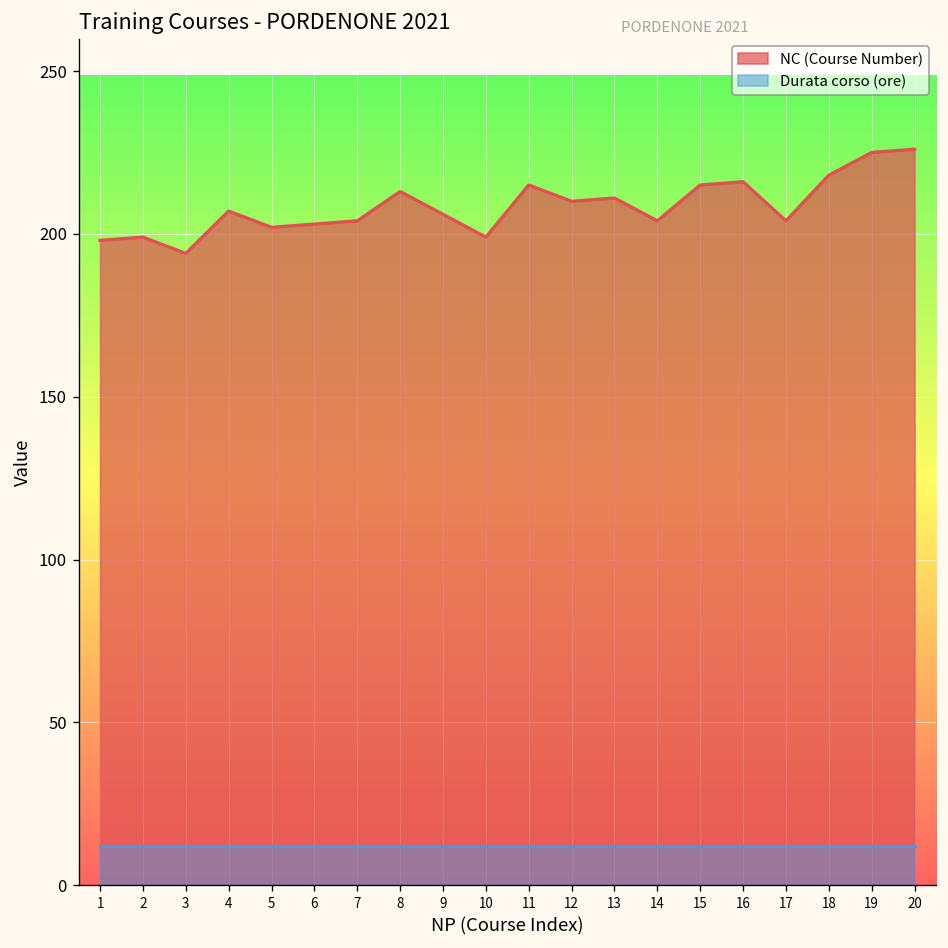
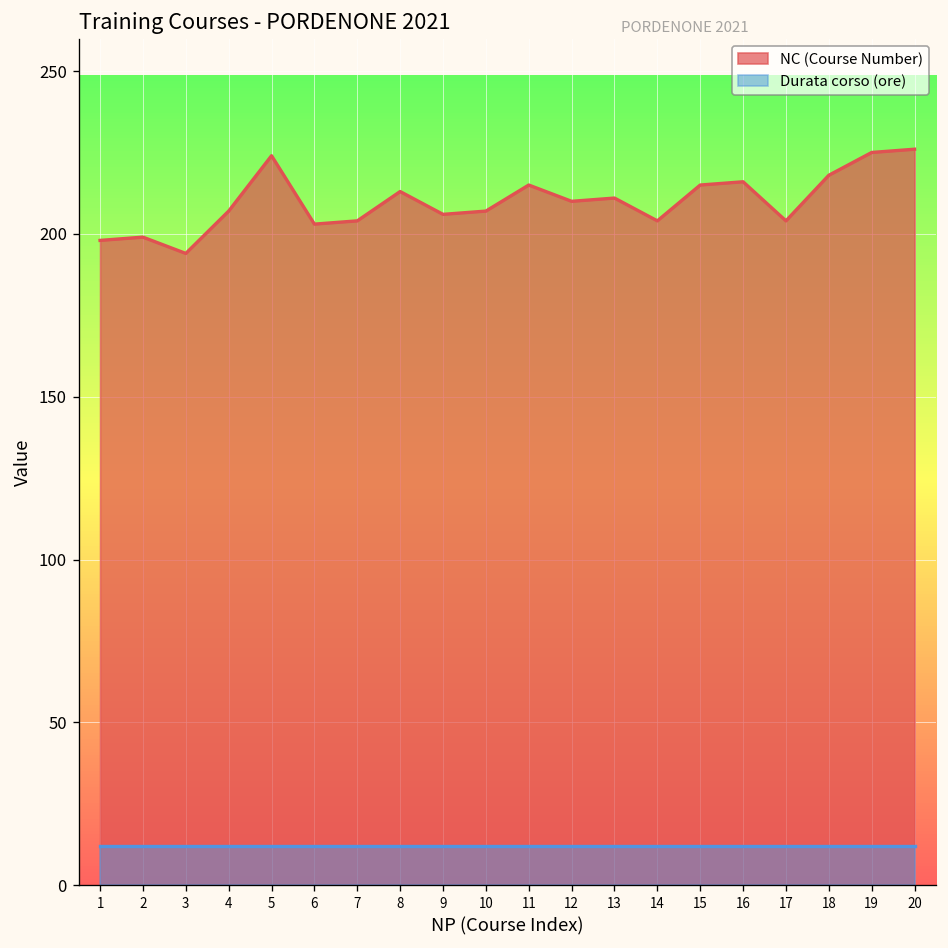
NC (Course Number), 5: 202 -> 224
NC (Course Number), 10: 199 -> 207
